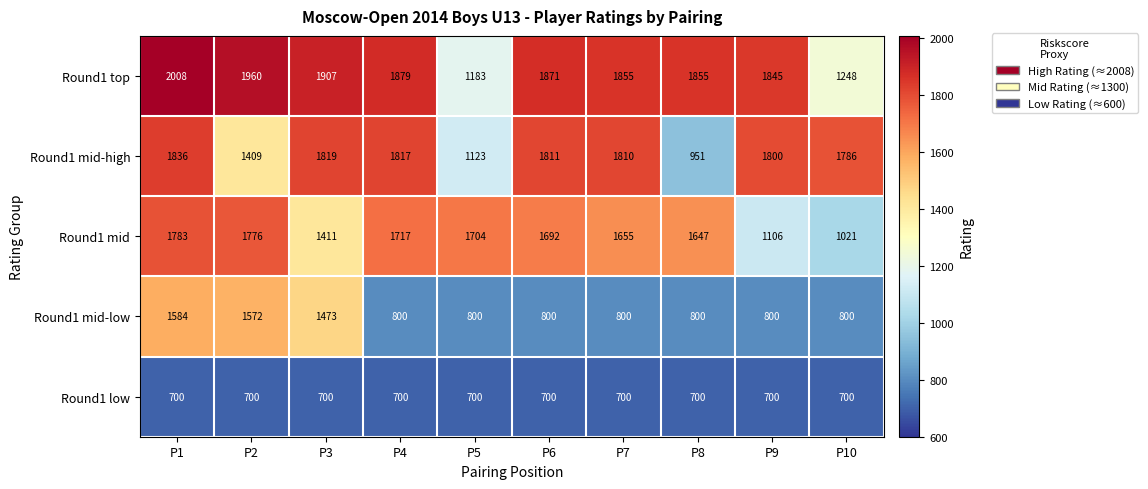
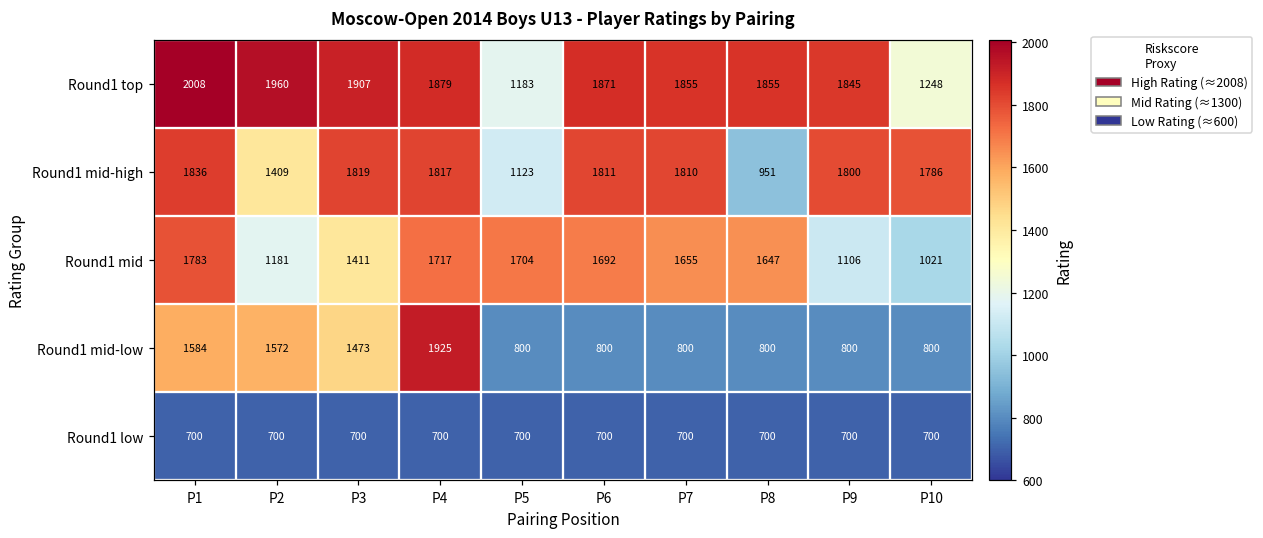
Round1 mid, P2: 1776 -> 1181
Round1 mid-low, P4: 800 -> 1925
